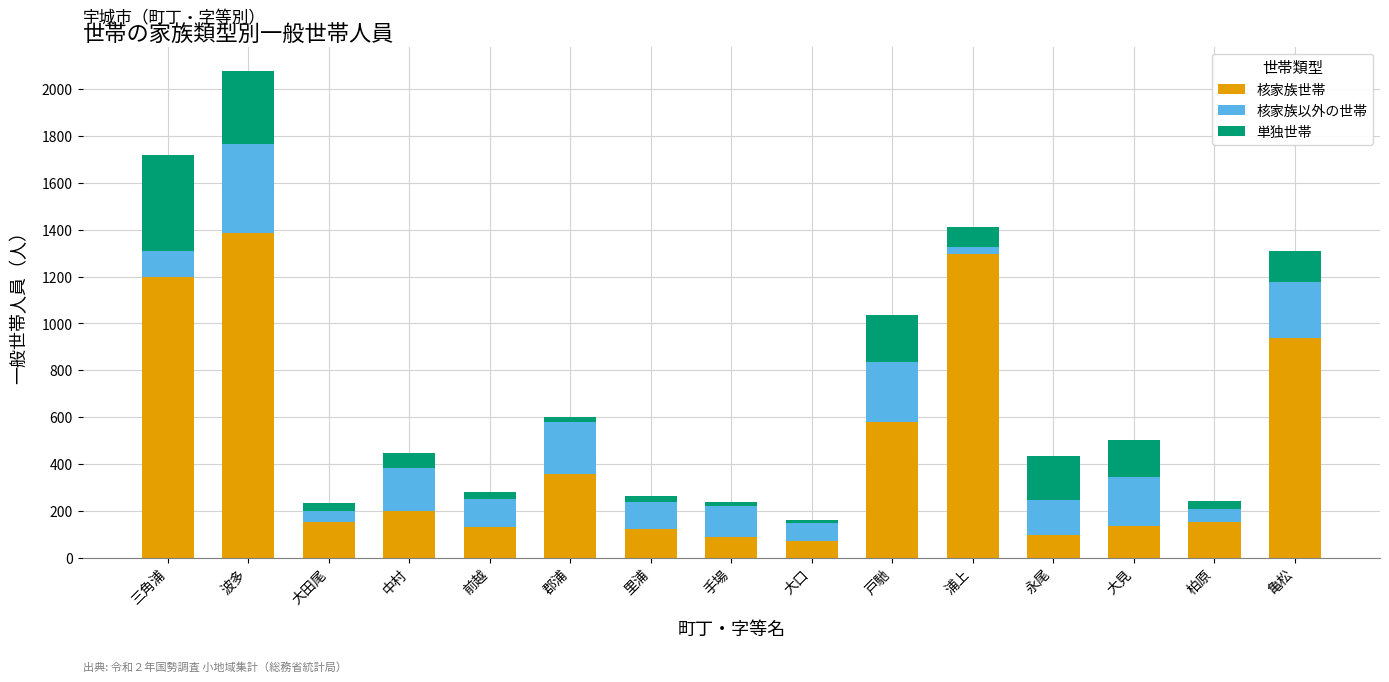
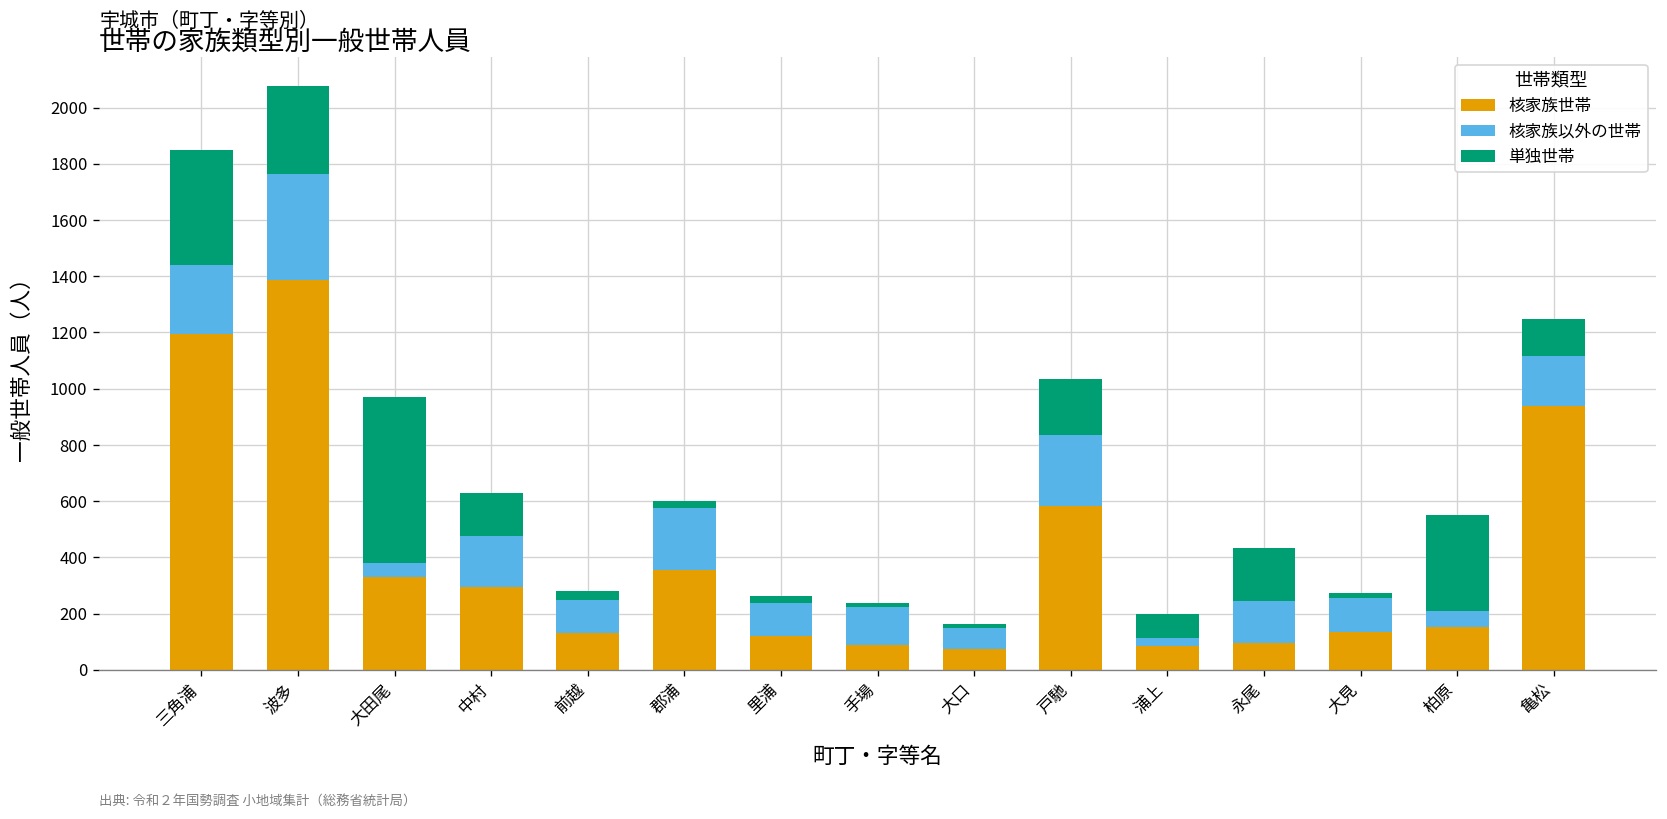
核家族以外の世帯, 三角浦: 110 -> 250
核家族世帯, 大田尾: 150 -> 330
単独世帯, 大田尾: 30 -> 590
核家族世帯, 中村: 200 -> 290
単独世帯, 中村: 60 -> 150
核家族世帯, 浦上: 1290 -> 80
核家族以外の世帯, 大見: 210 -> 120
単独世帯, 大見: 160 -> 20
単独世帯, 柏原: 30 -> 340
核家族以外の世帯, 亀松: 240 -> 180
